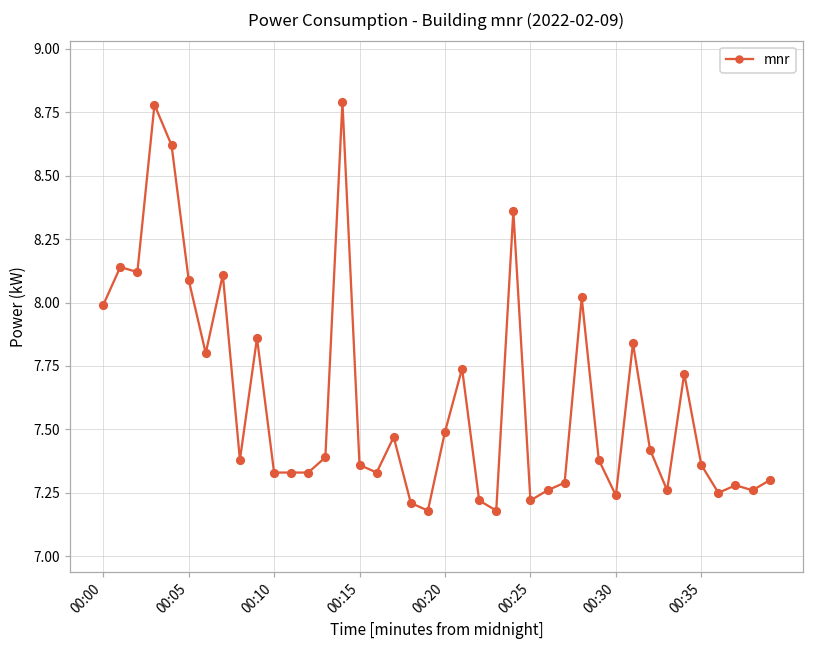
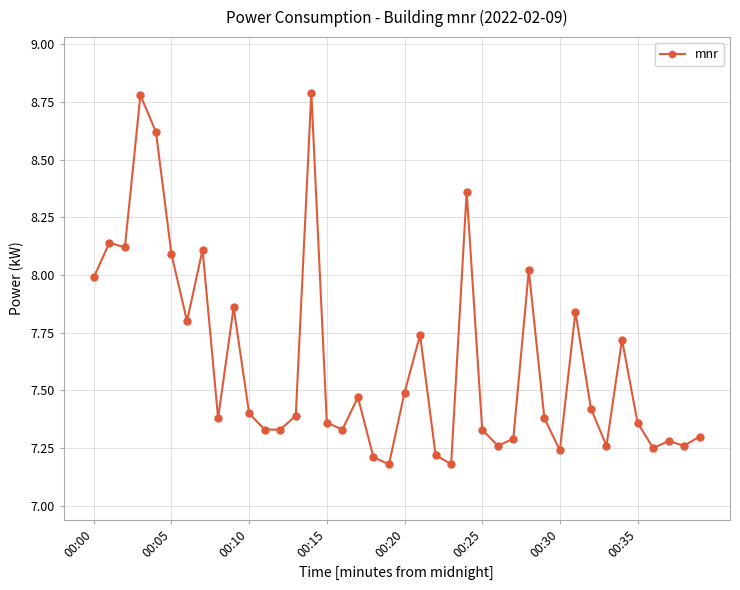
00:10: 7.33 -> 7.40
00:25: 7.22 -> 7.33
